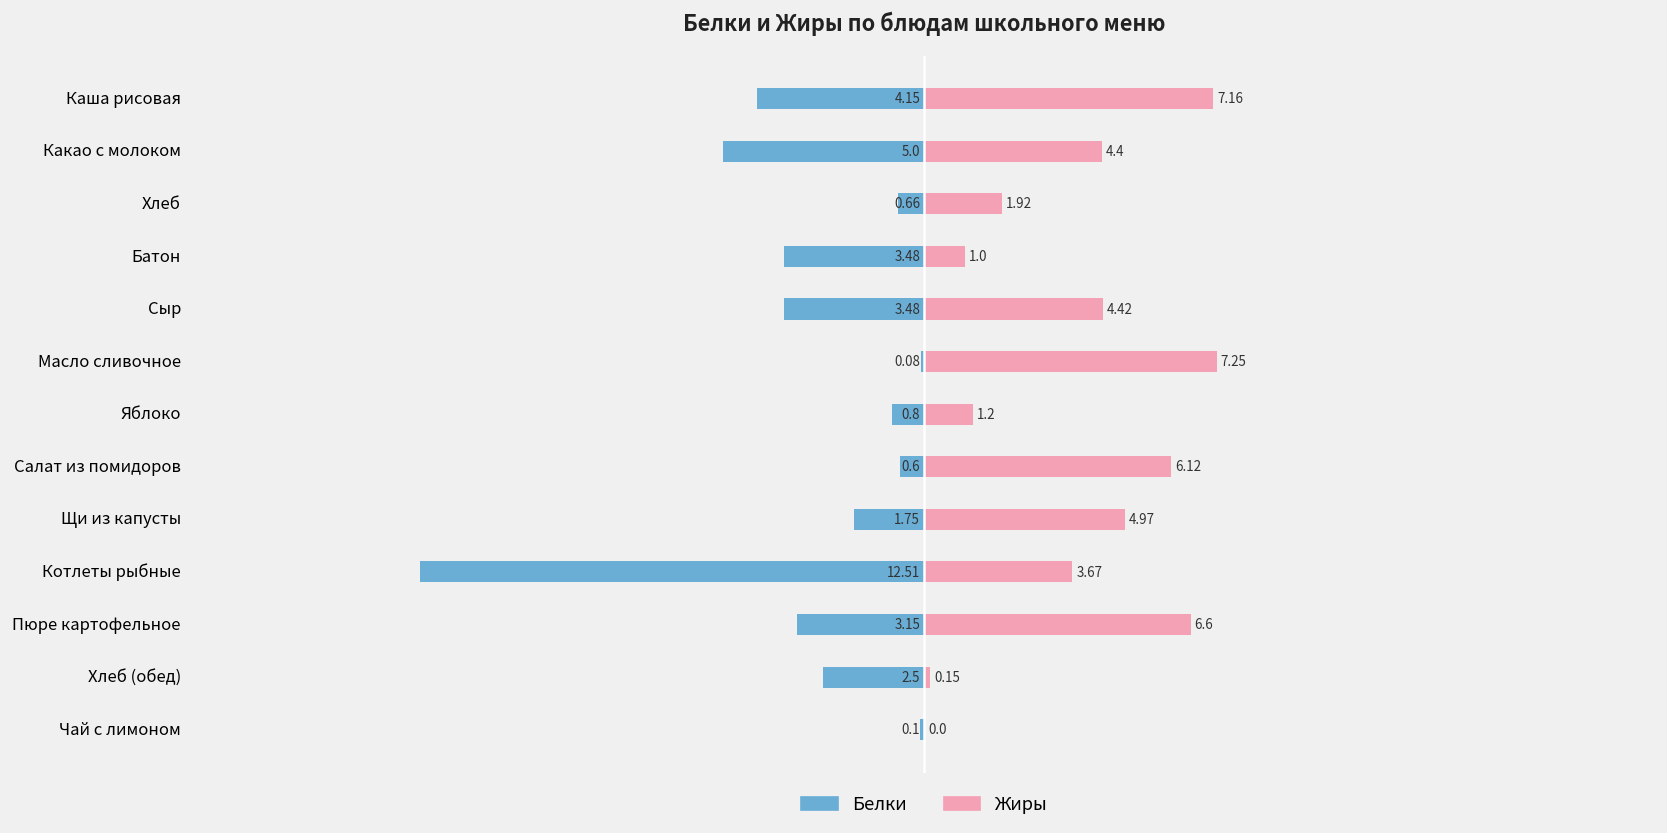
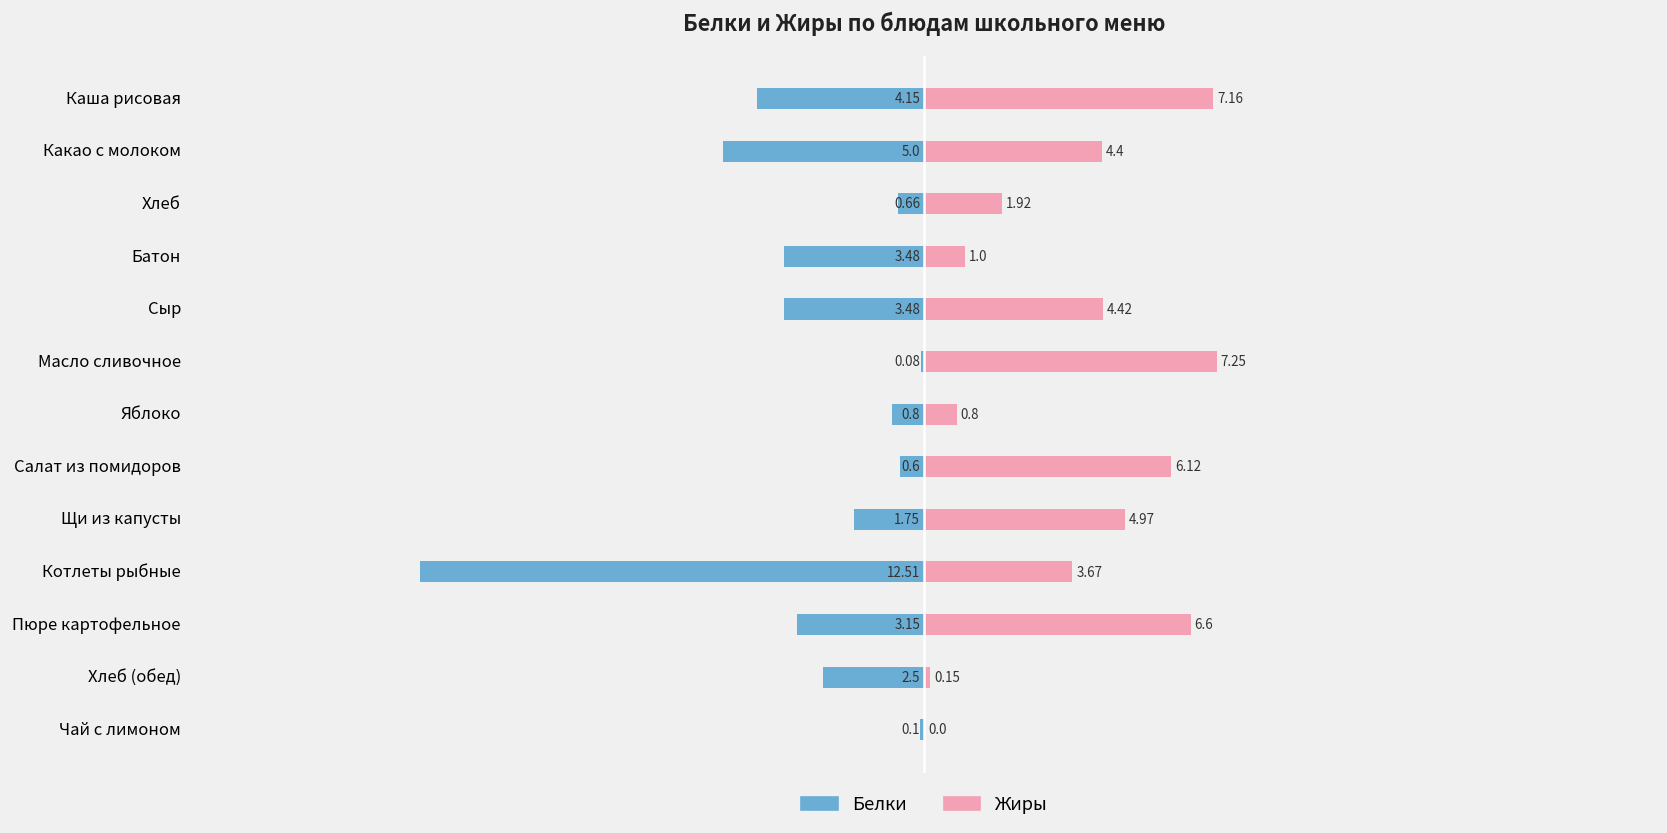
Жиры, Яблоко: 1.2 -> 0.8
